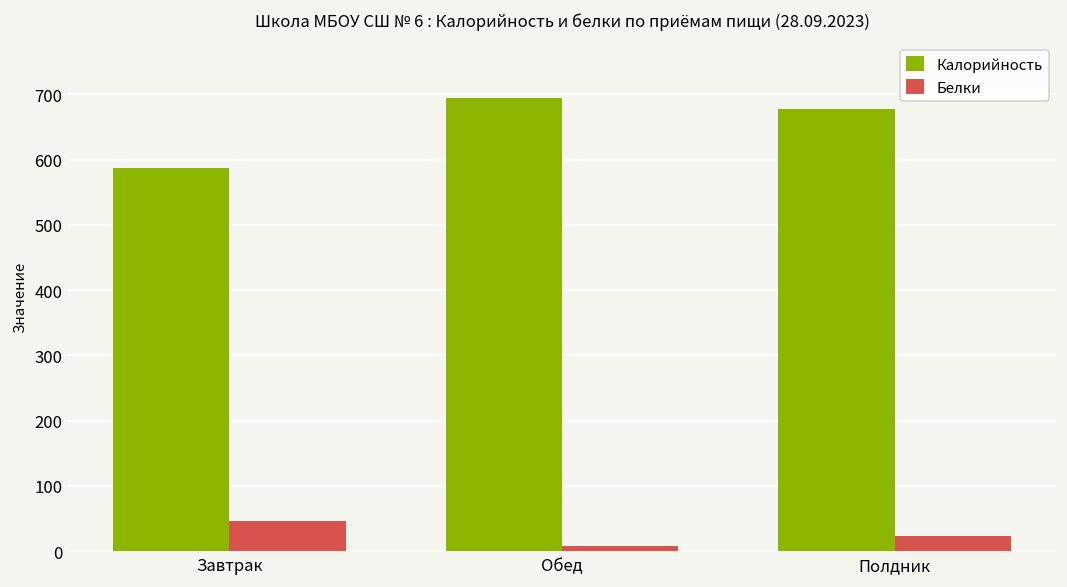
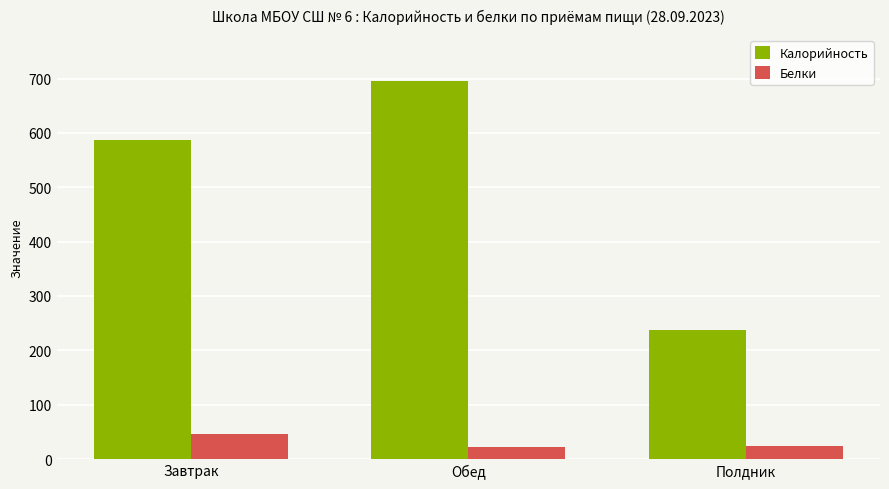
Белки, Обед: 10 -> 20
Калорийность, Полдник: 680 -> 240
